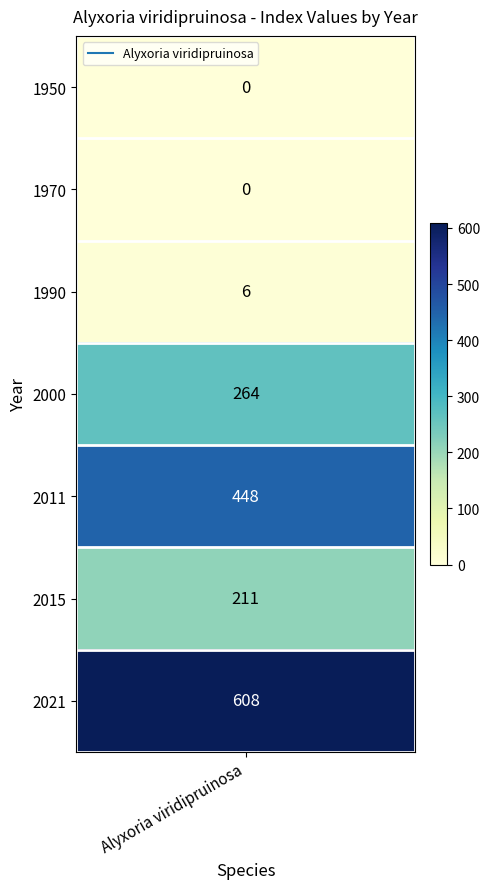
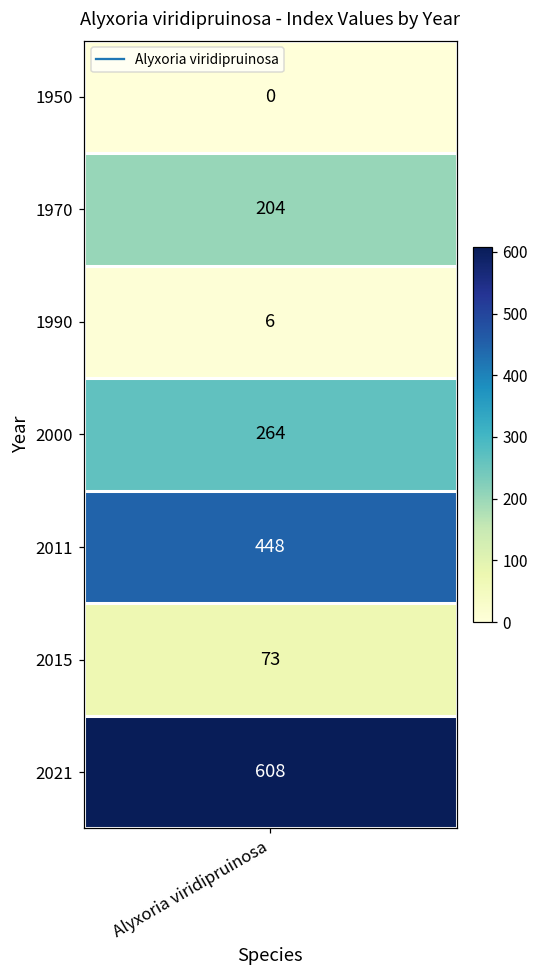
1970, Alyxoria viridipruinosa: 0 -> 204
2015, Alyxoria viridipruinosa: 211 -> 73
